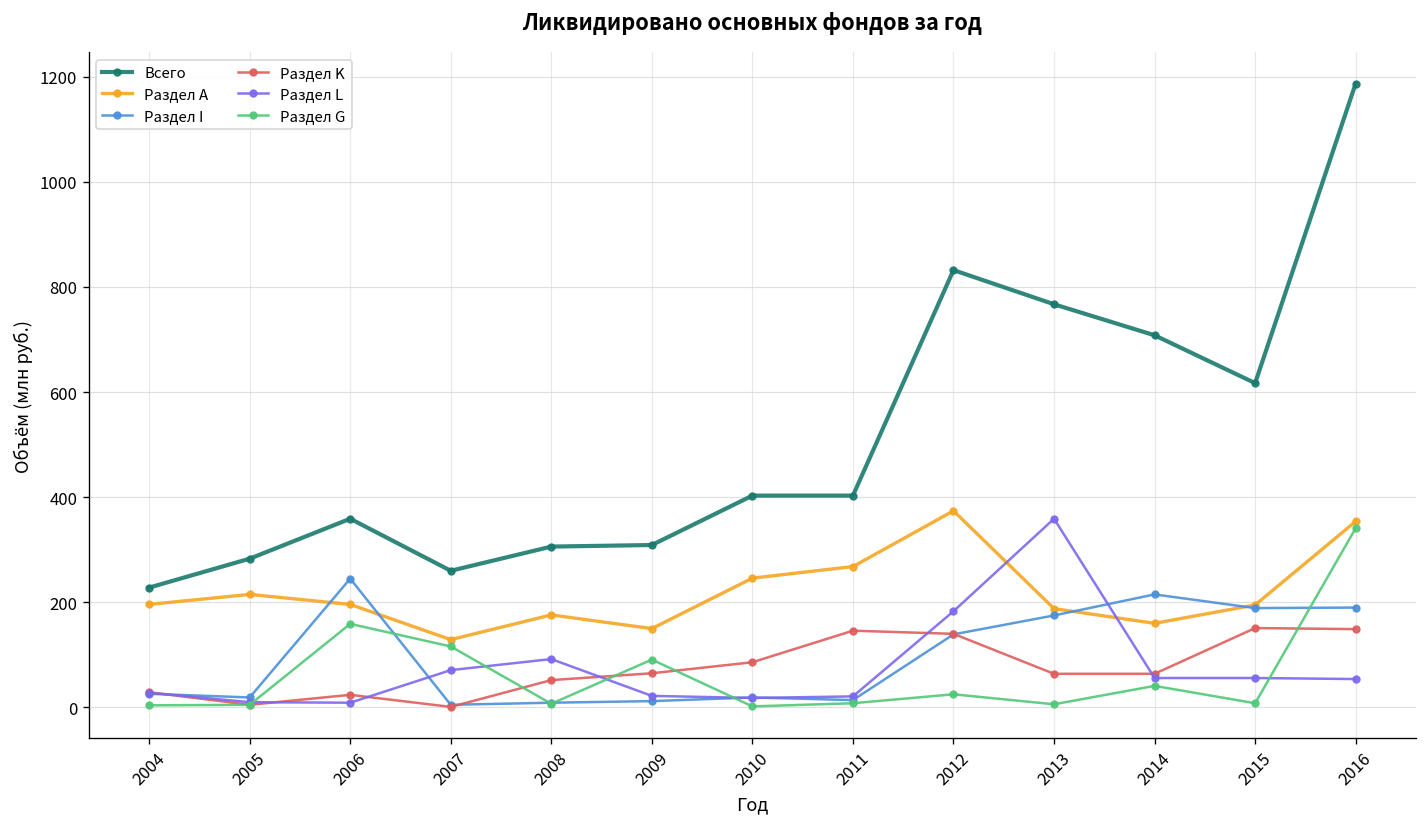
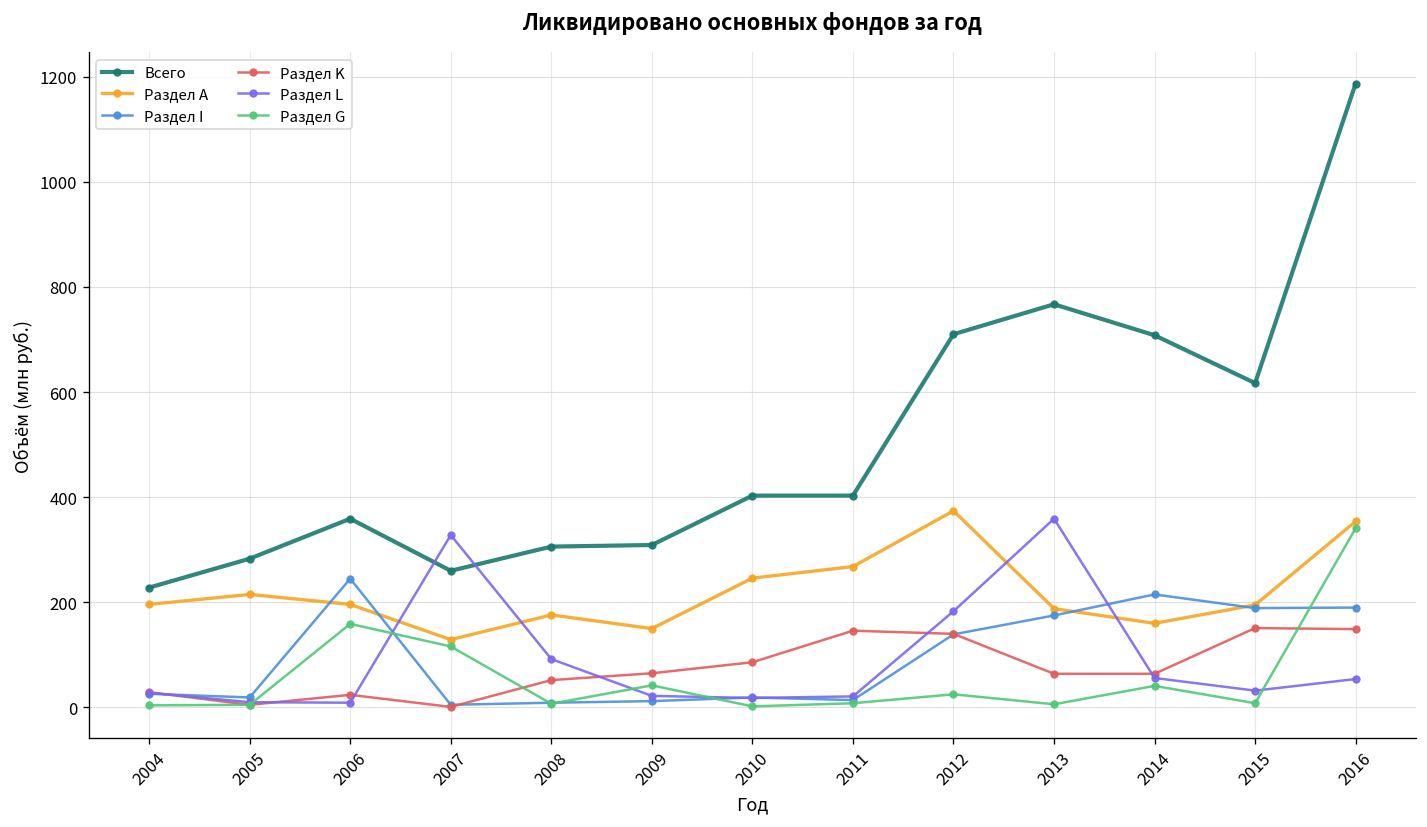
Раздел L, 2007: 70 -> 330
Раздел G, 2009: 90 -> 40
Всего, 2012: 830 -> 710
Раздел L, 2015: 60 -> 30
